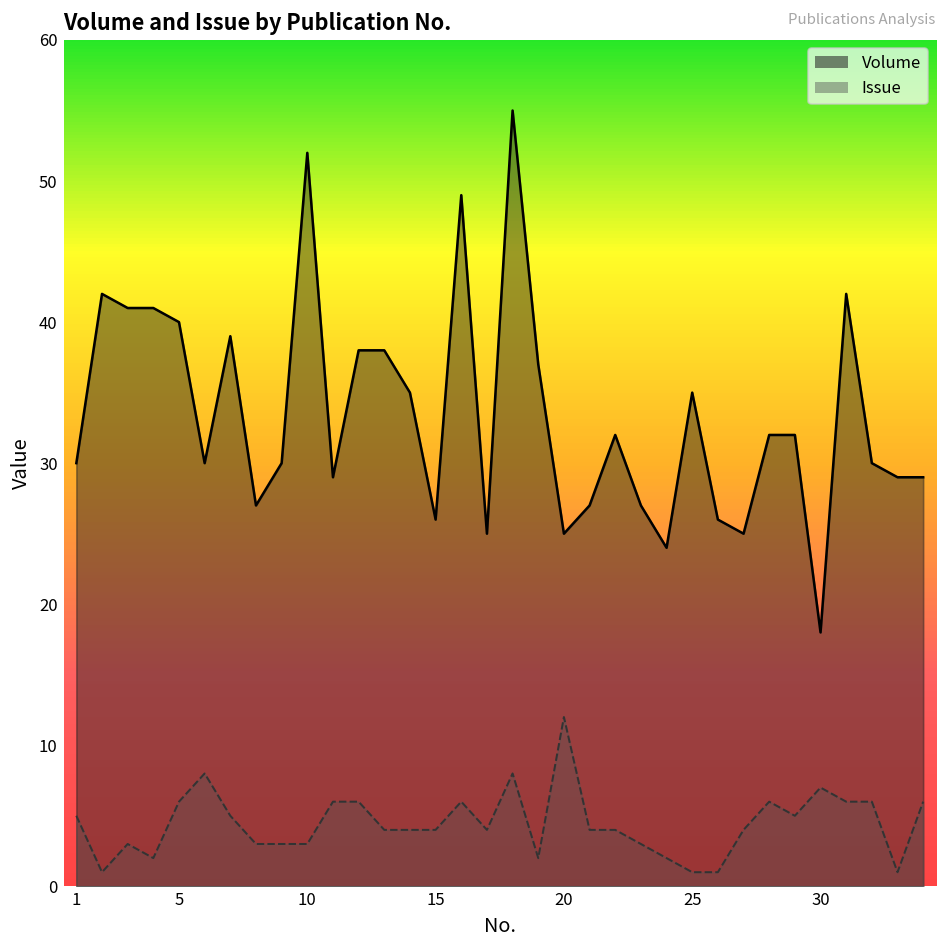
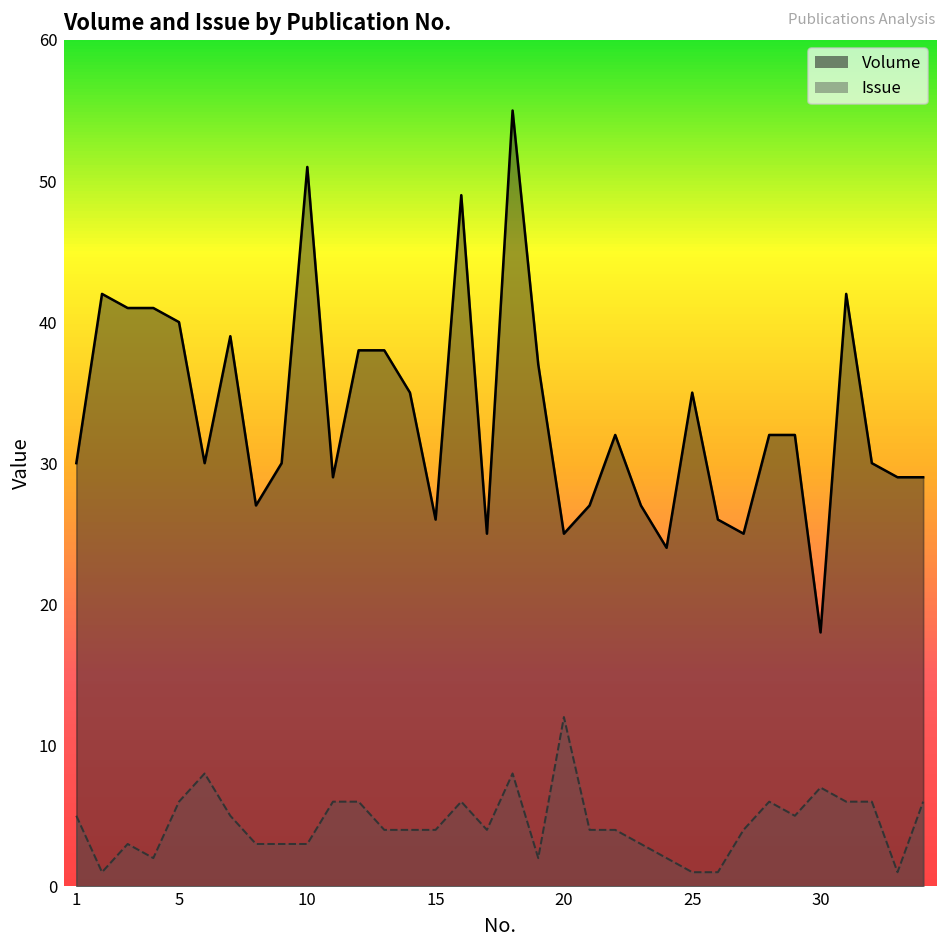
Volume, 10: 52 -> 51
